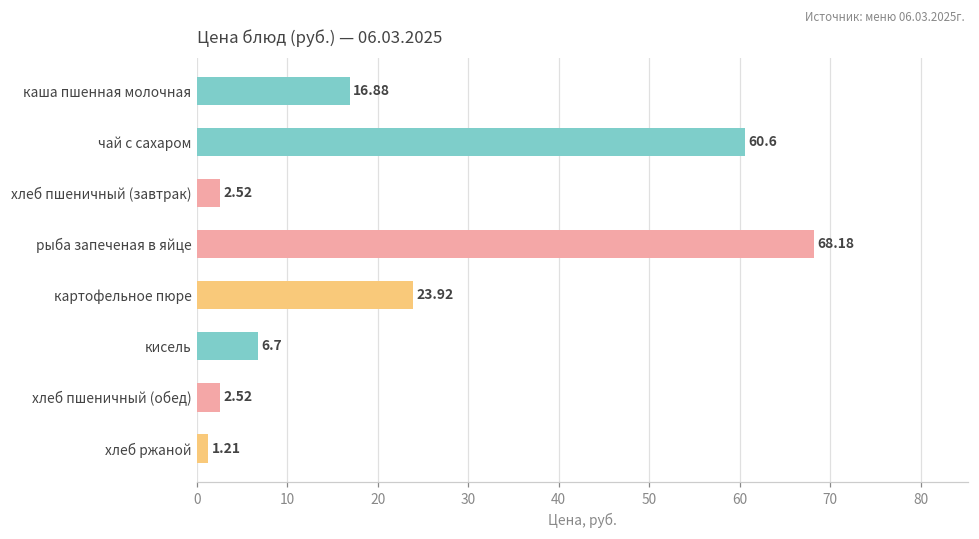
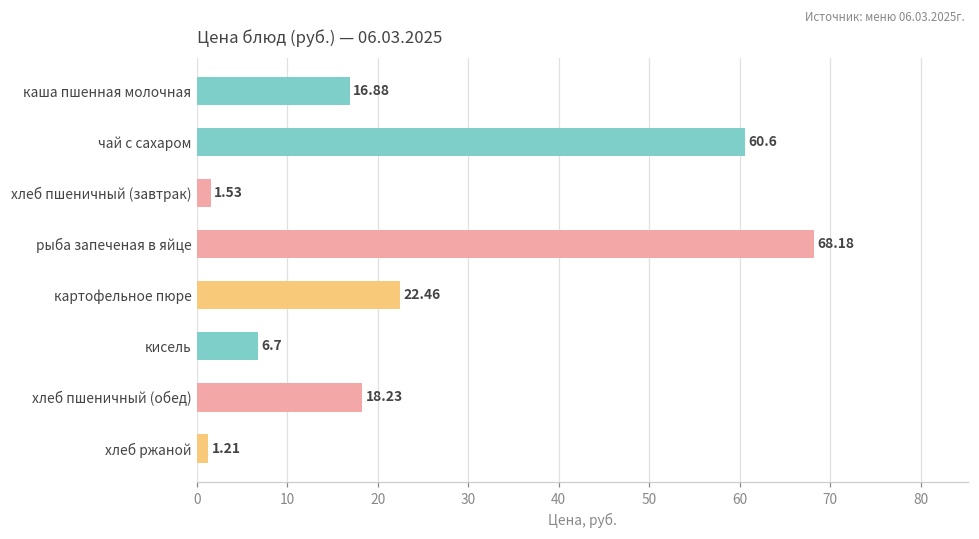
хлеб пшеничный (завтрак): 2.52 -> 1.53
картофельное пюре: 23.92 -> 22.46
хлеб пшеничный (обед): 2.52 -> 18.23
